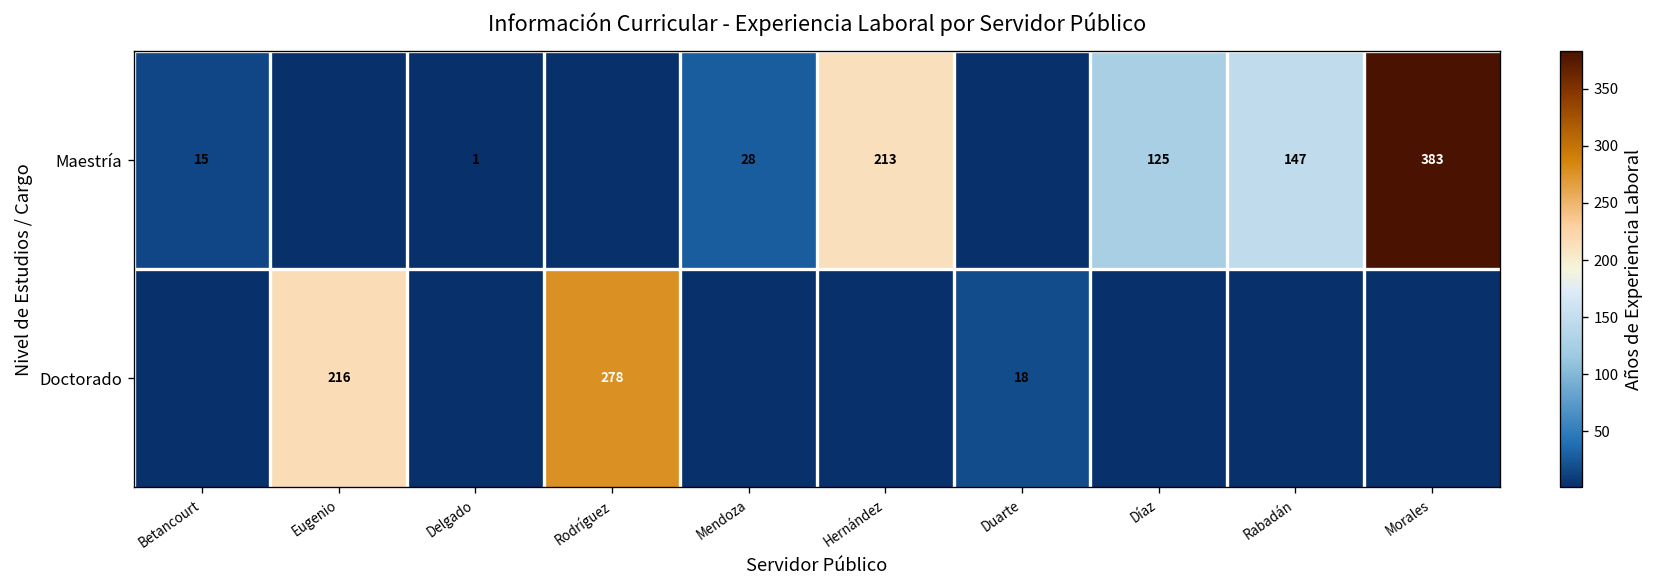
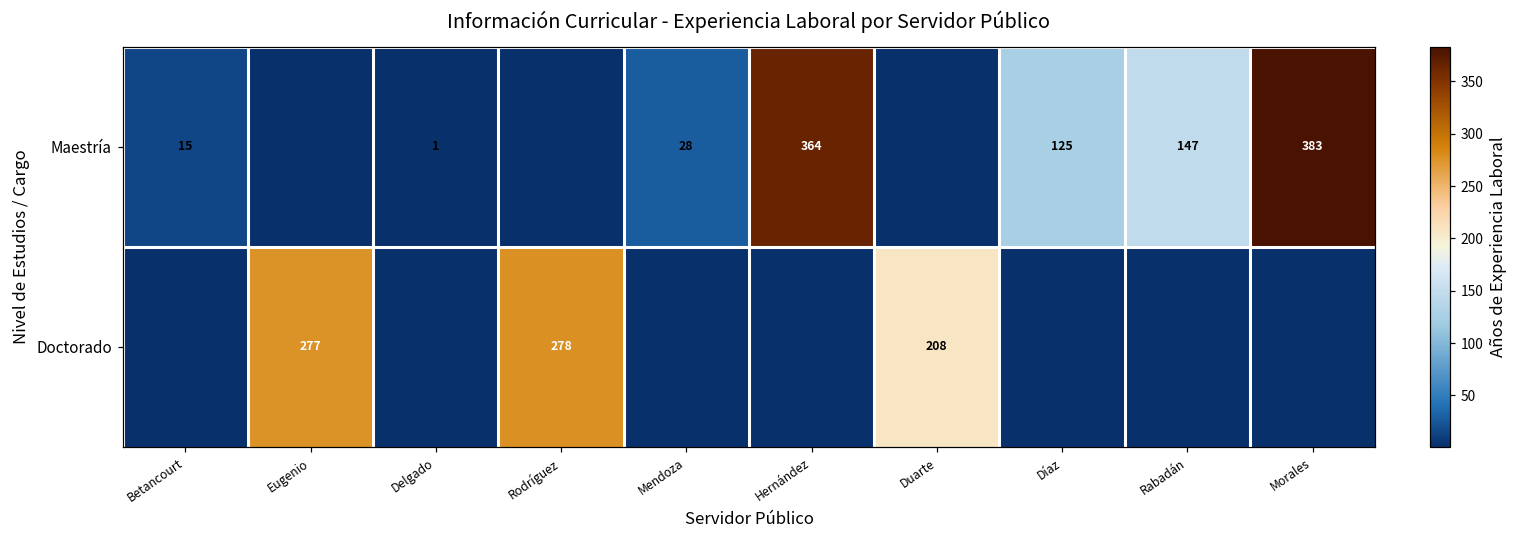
Maestría, Hernández: 213 -> 364
Doctorado, Eugenio: 216 -> 277
Doctorado, Duarte: 18 -> 208
